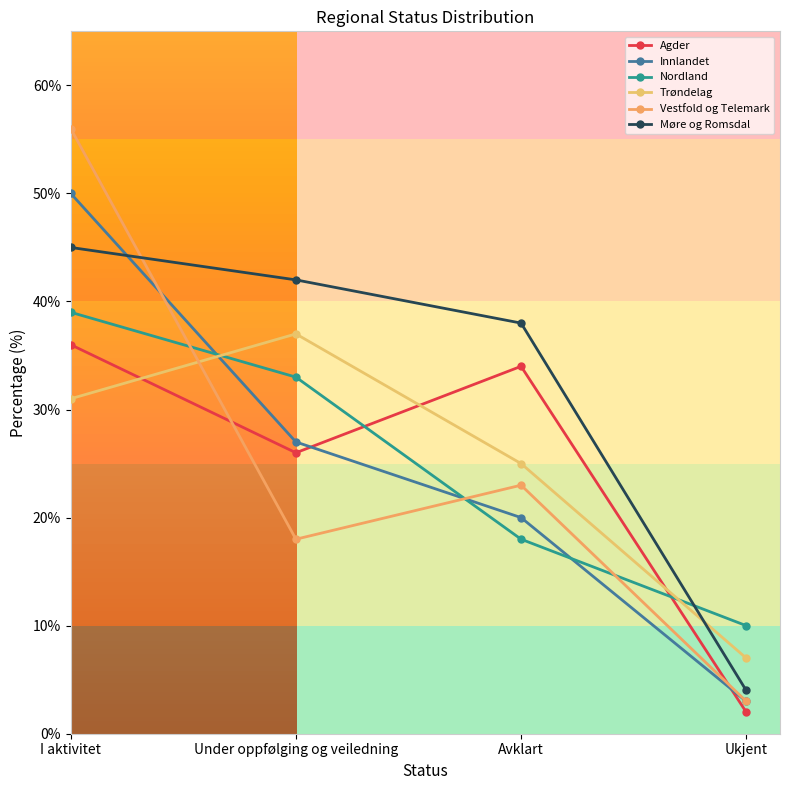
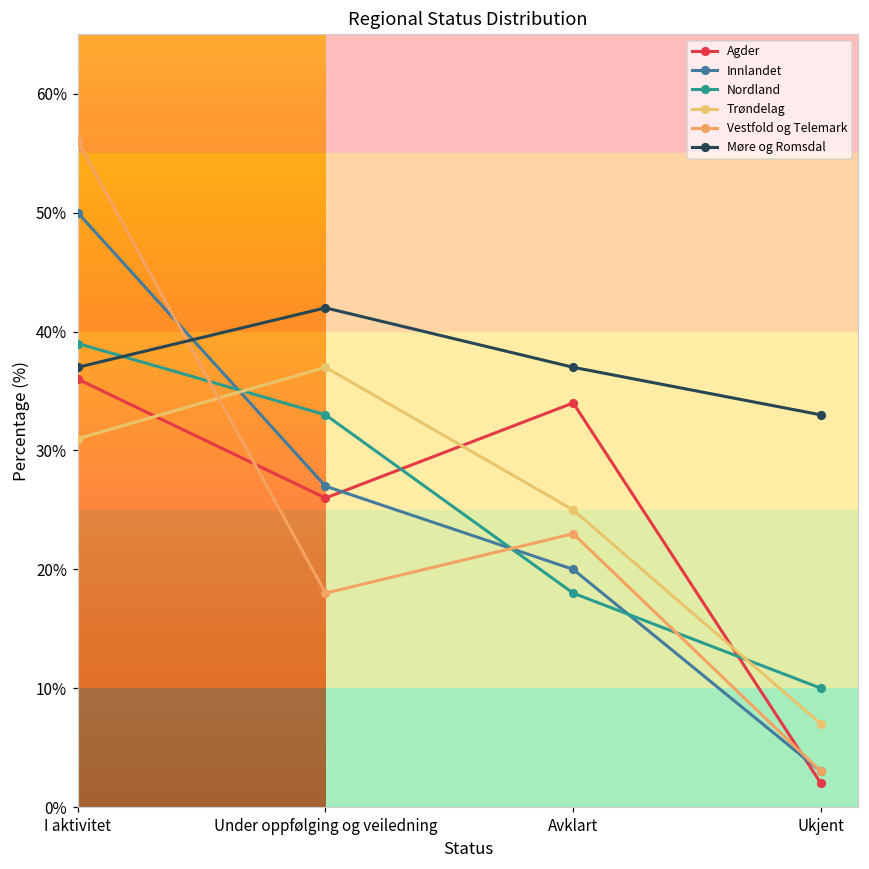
Møre og Romsdal, I aktivitet: 45% -> 37%
Møre og Romsdal, Avklart: 38% -> 37%
Møre og Romsdal, Ukjent: 4% -> 33%
